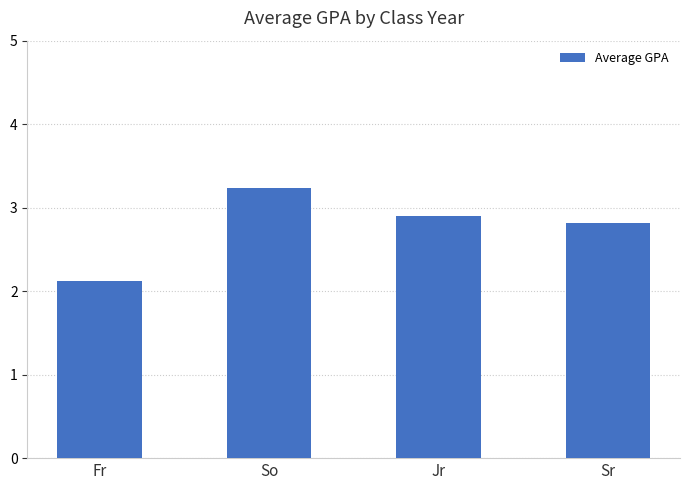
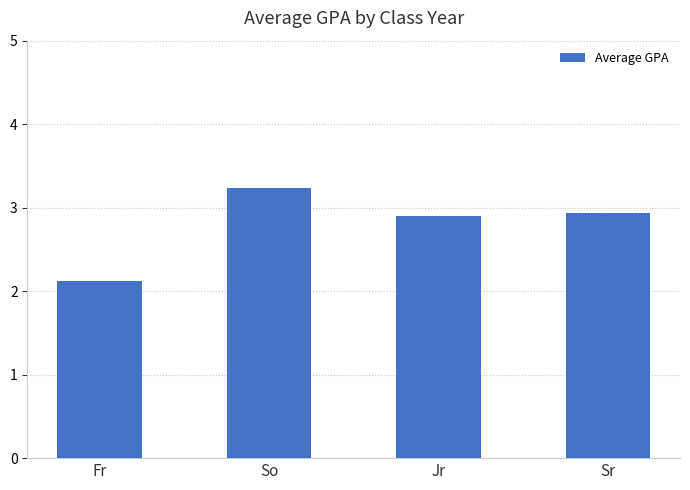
Sr: 2.8 -> 2.9
